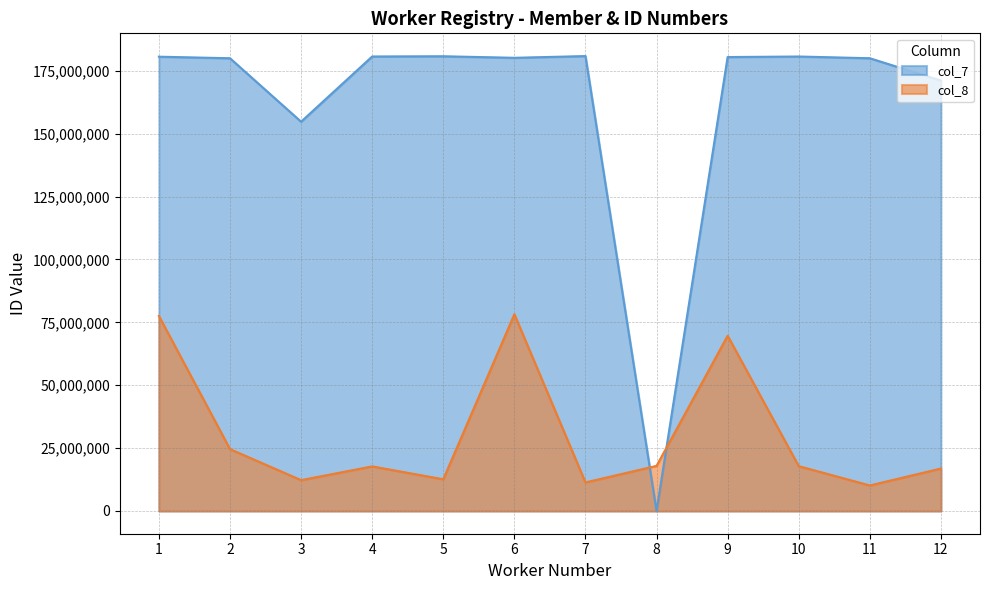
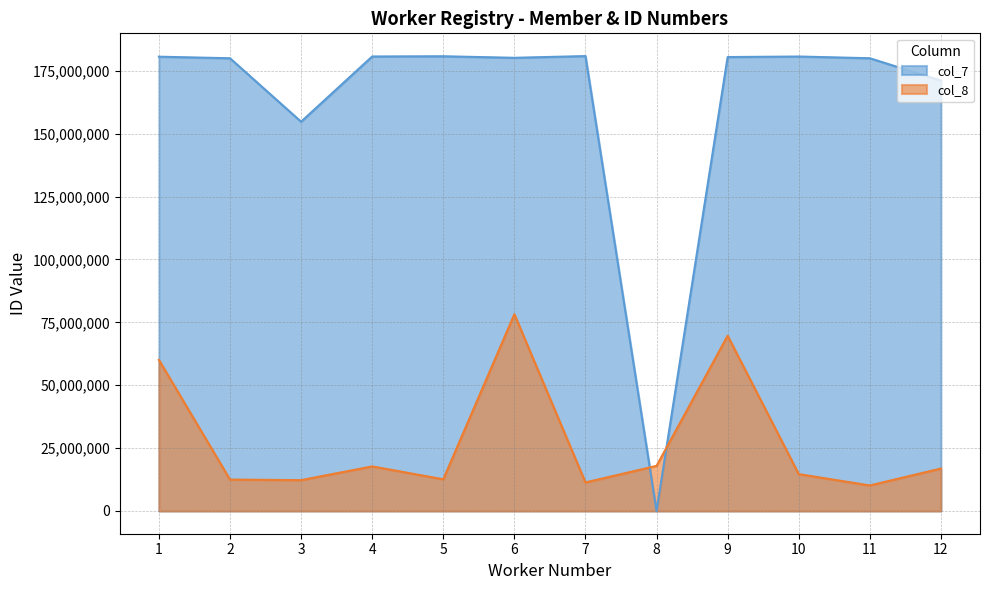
col_8, 1: 78,000,000 -> 60,000,000
col_8, 2: 25,000,000 -> 12,000,000
col_8, 10: 18,000,000 -> 15,000,000
